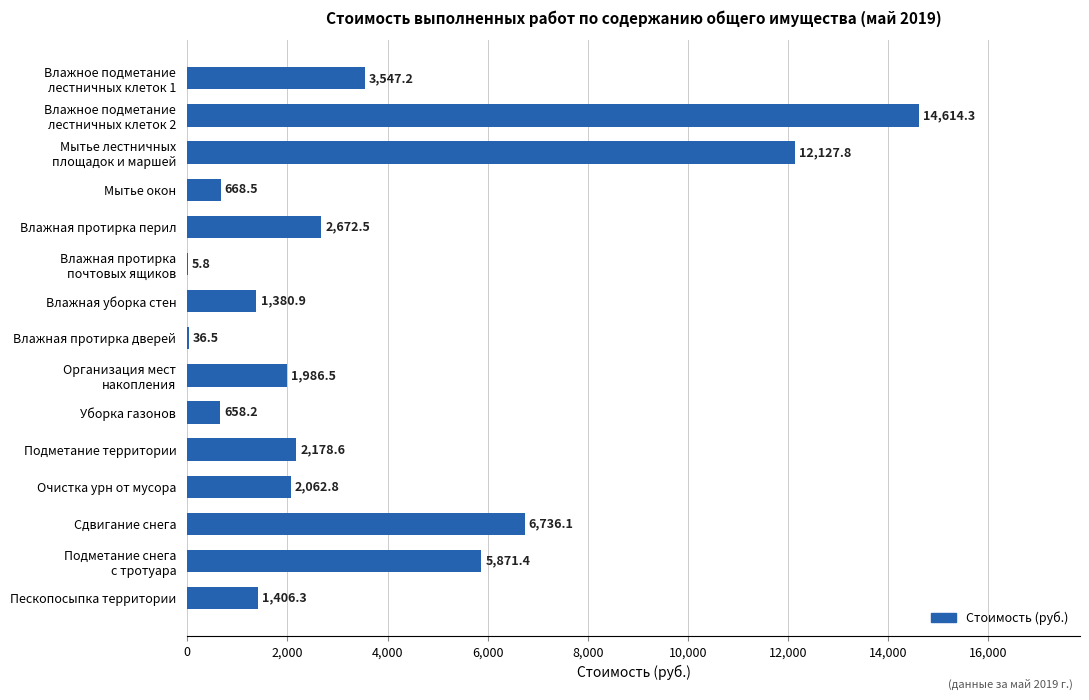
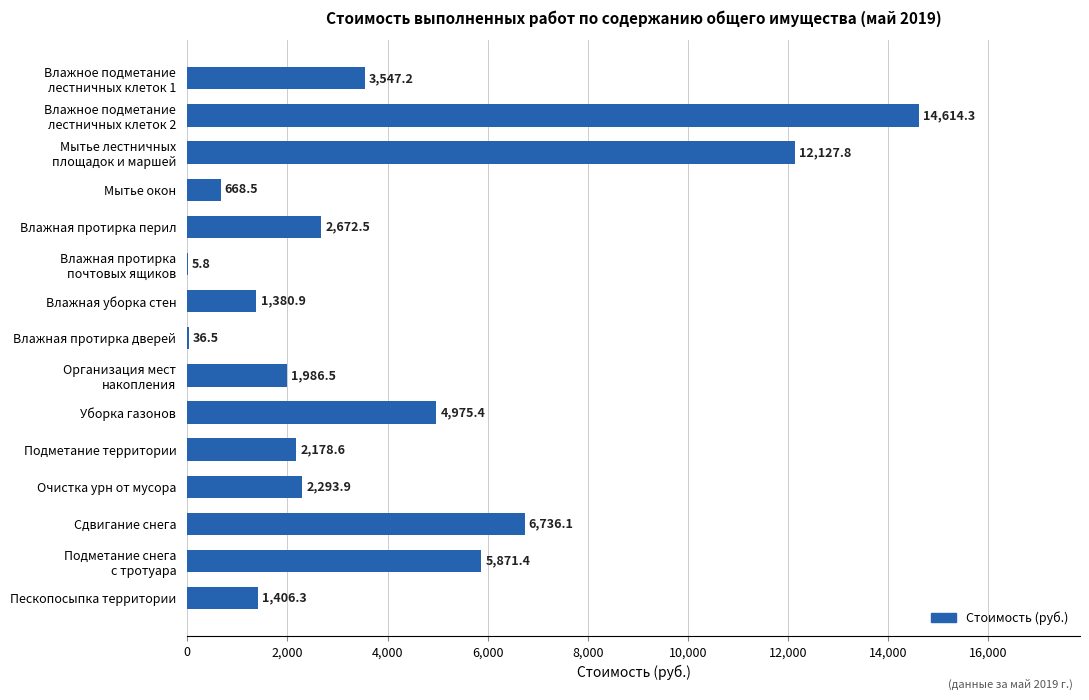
Уборка газонов: 658.2 -> 4,975.4
Очистка урн от мусора: 2,062.8 -> 2,293.9
